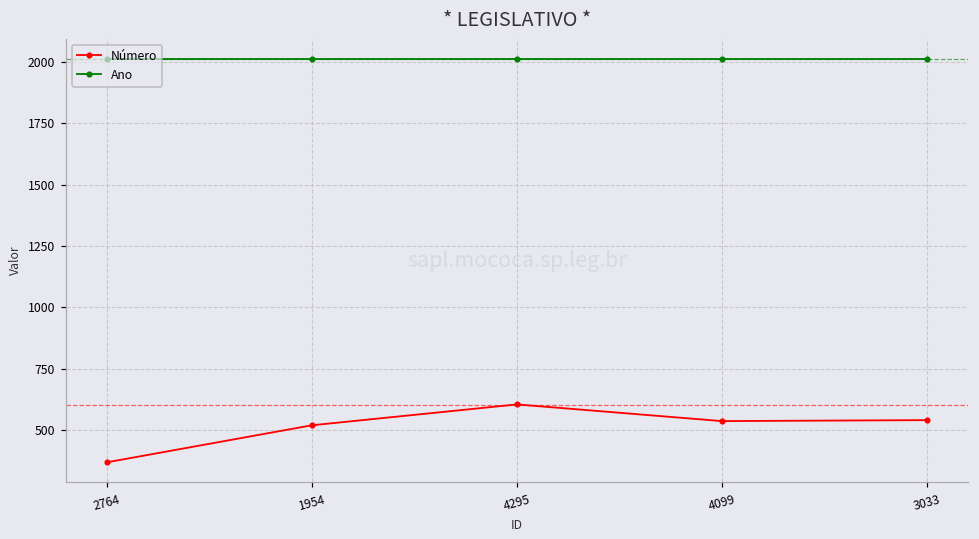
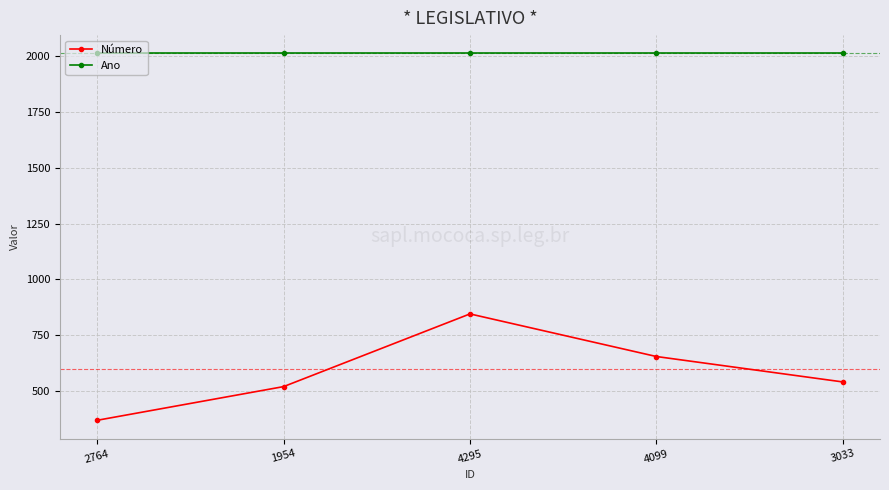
Número, 4295: 600 -> 850
Número, 4099: 540 -> 650
